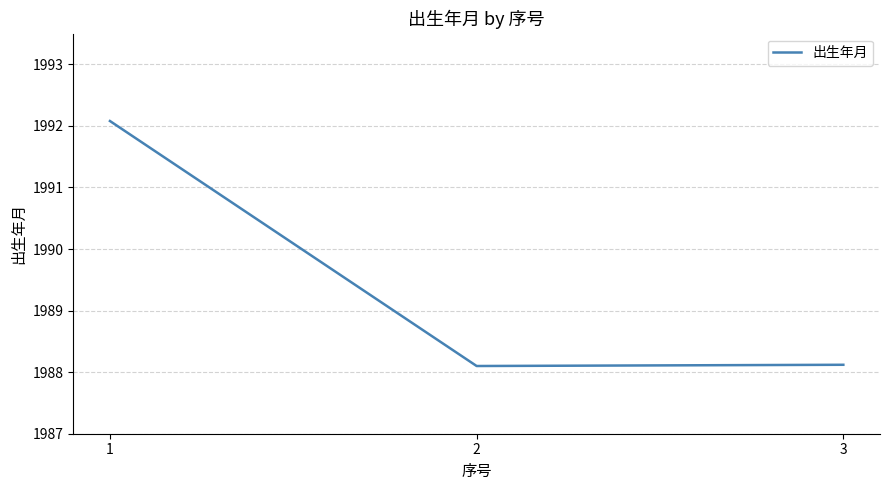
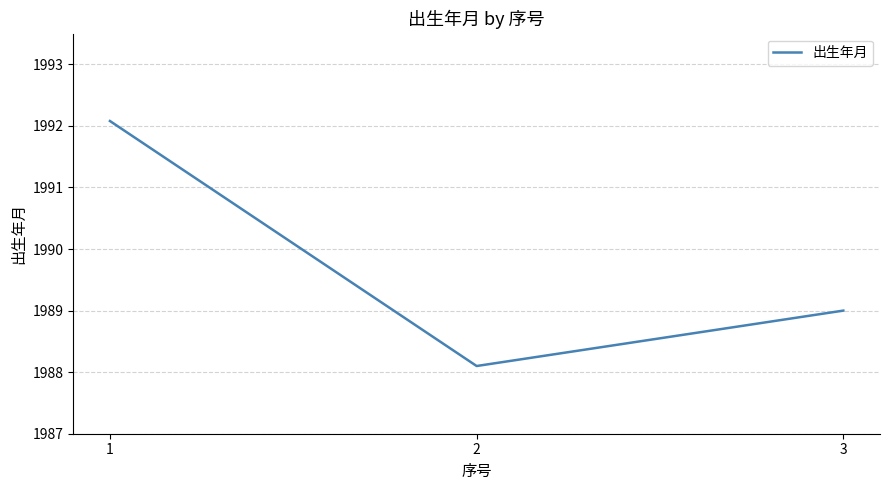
3: 1988.1 -> 1989.0
